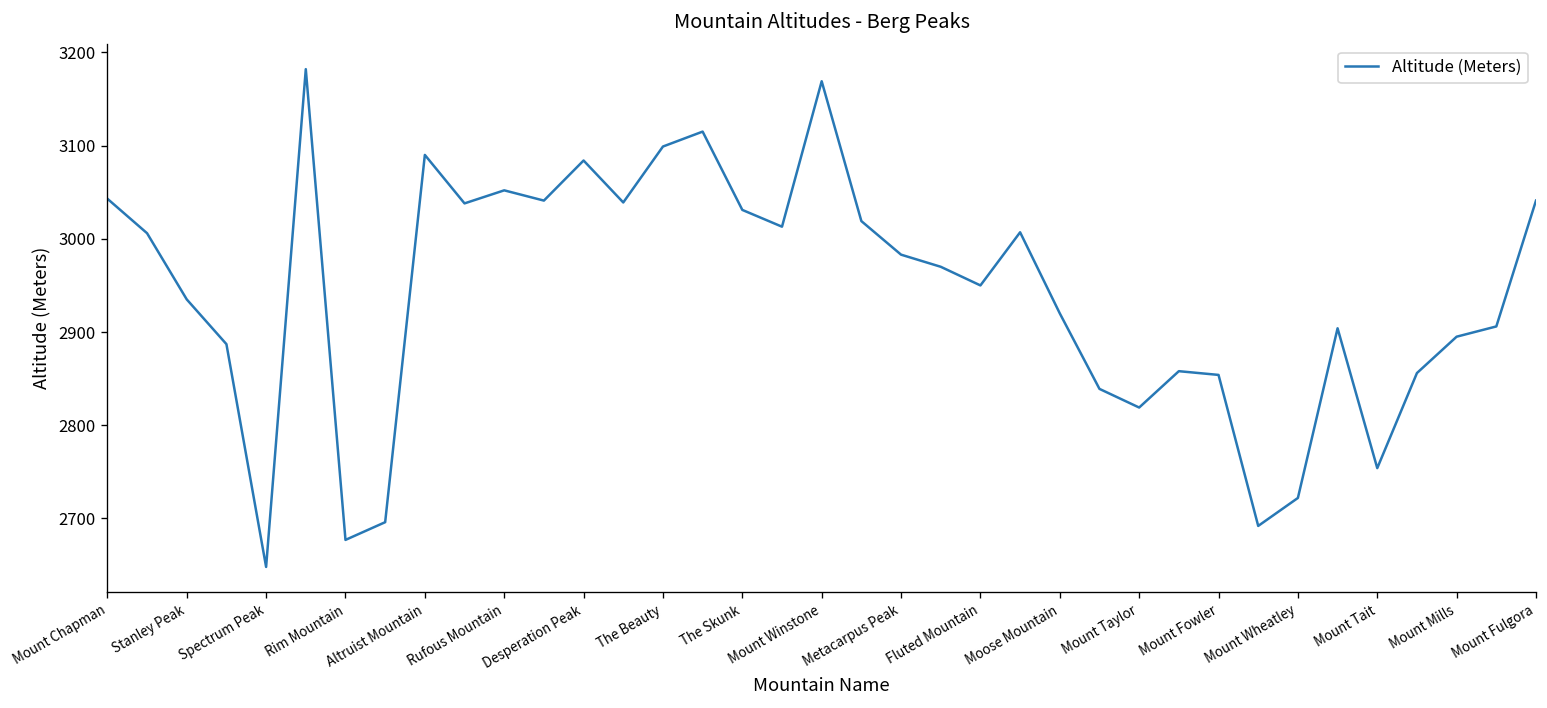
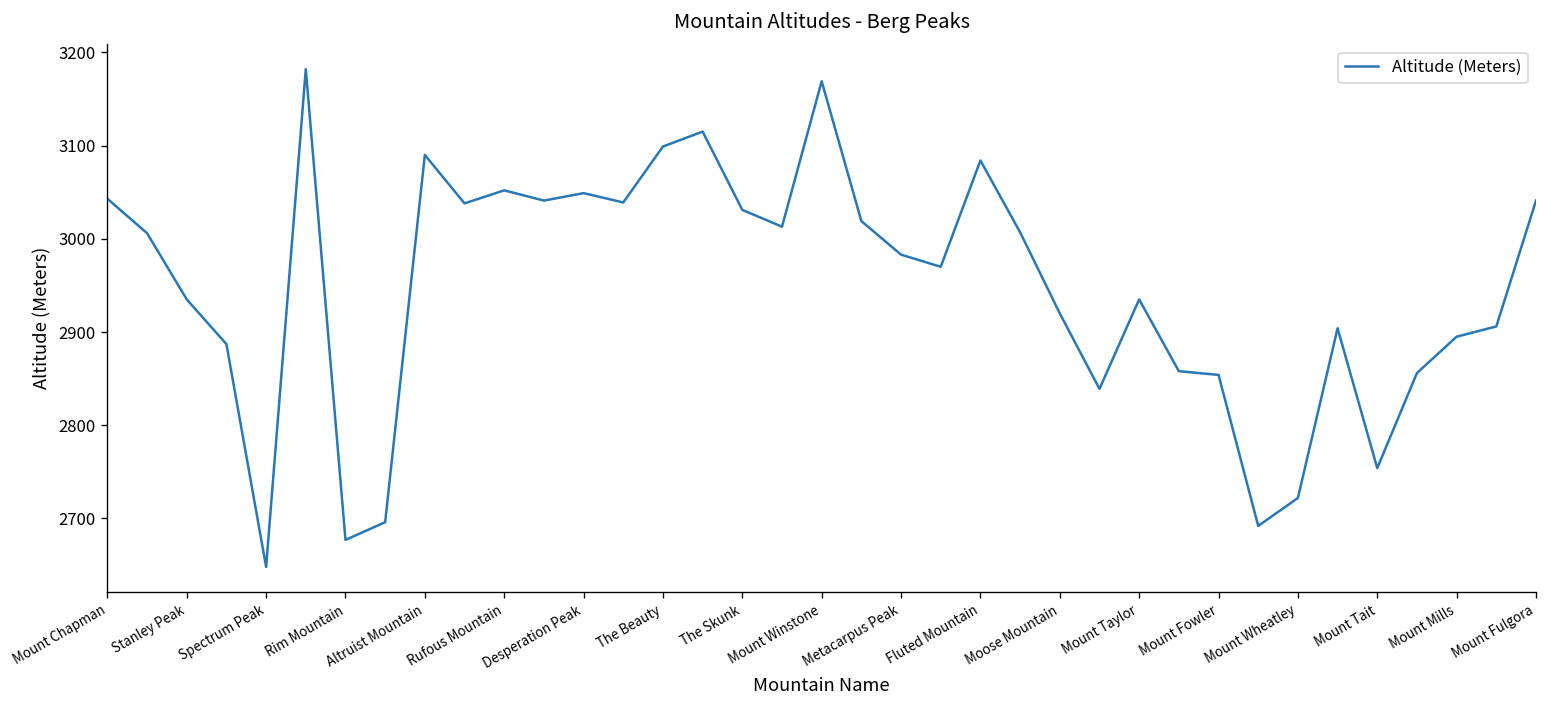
Desperation Peak: 3080 -> 3050
Fluted Mountain: 2950 -> 3080
Mount Taylor: 2820 -> 2940
